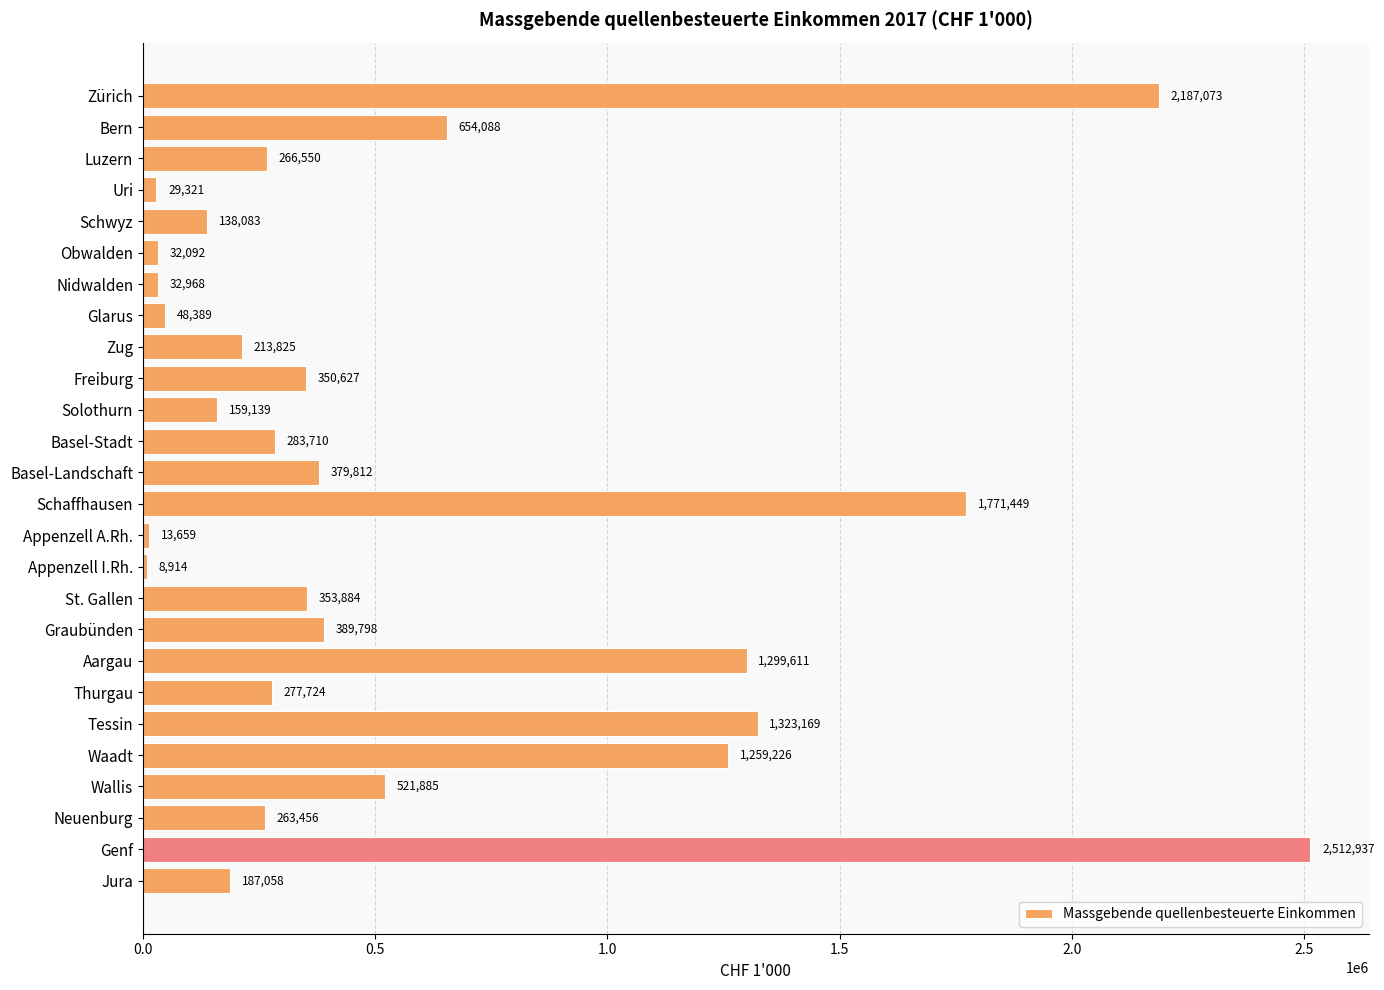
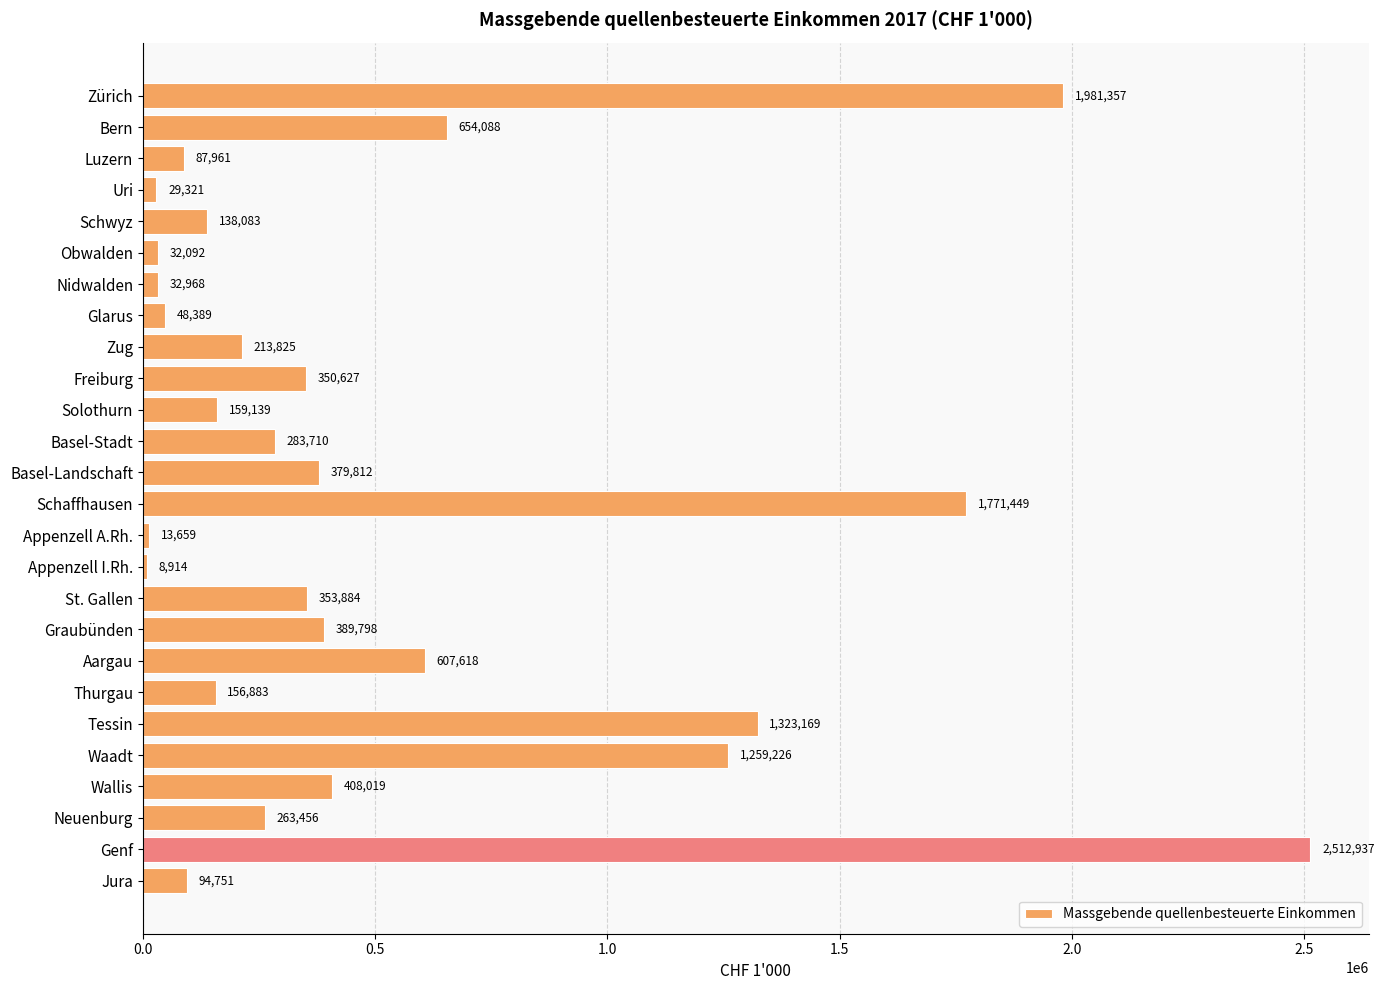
Zürich: 2,187,073 -> 1,981,357
Luzern: 266,550 -> 87,961
Aargau: 1,299,611 -> 607,618
Thurgau: 277,724 -> 156,883
Wallis: 521,885 -> 408,019
Jura: 187,058 -> 94,751
